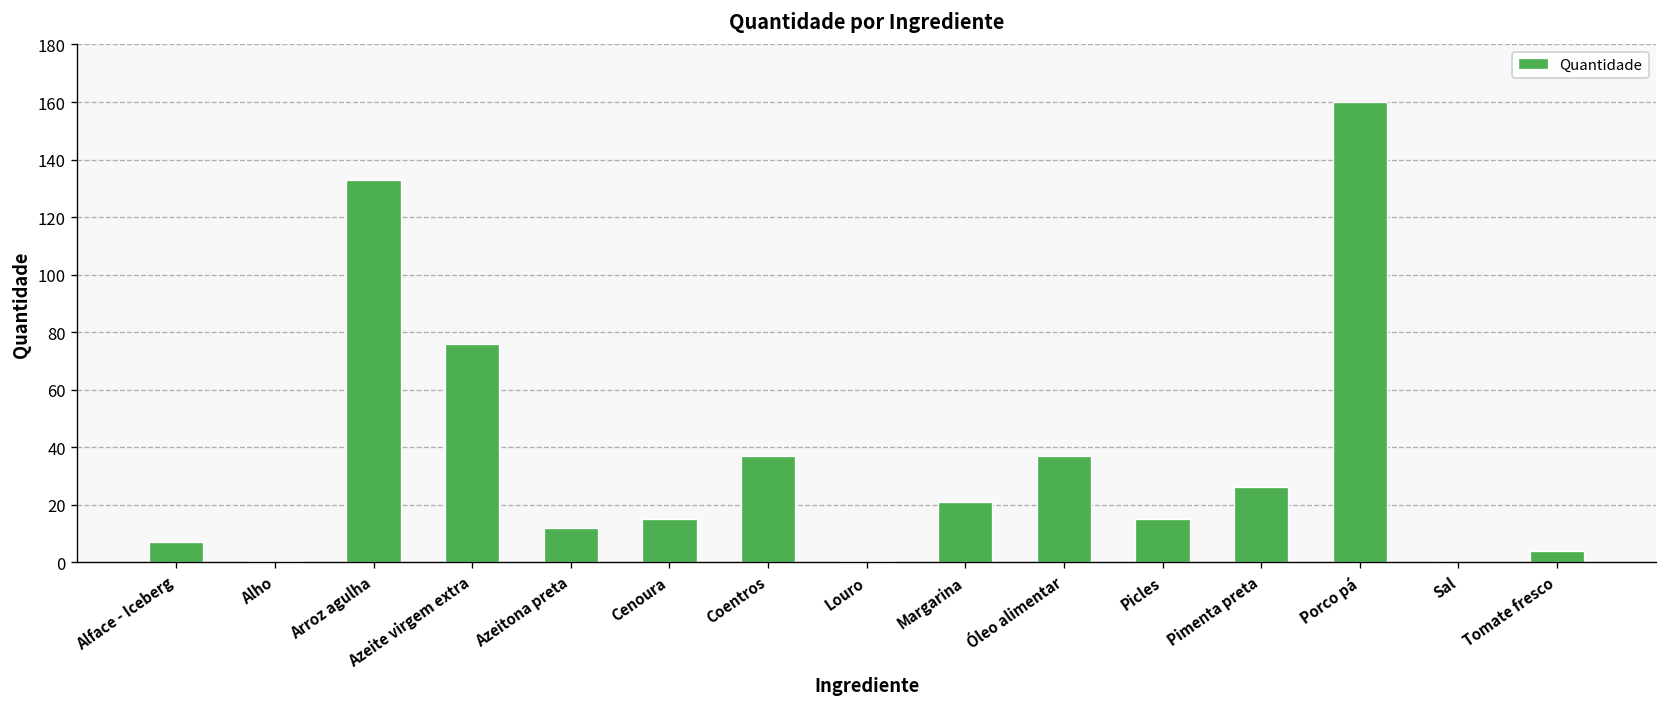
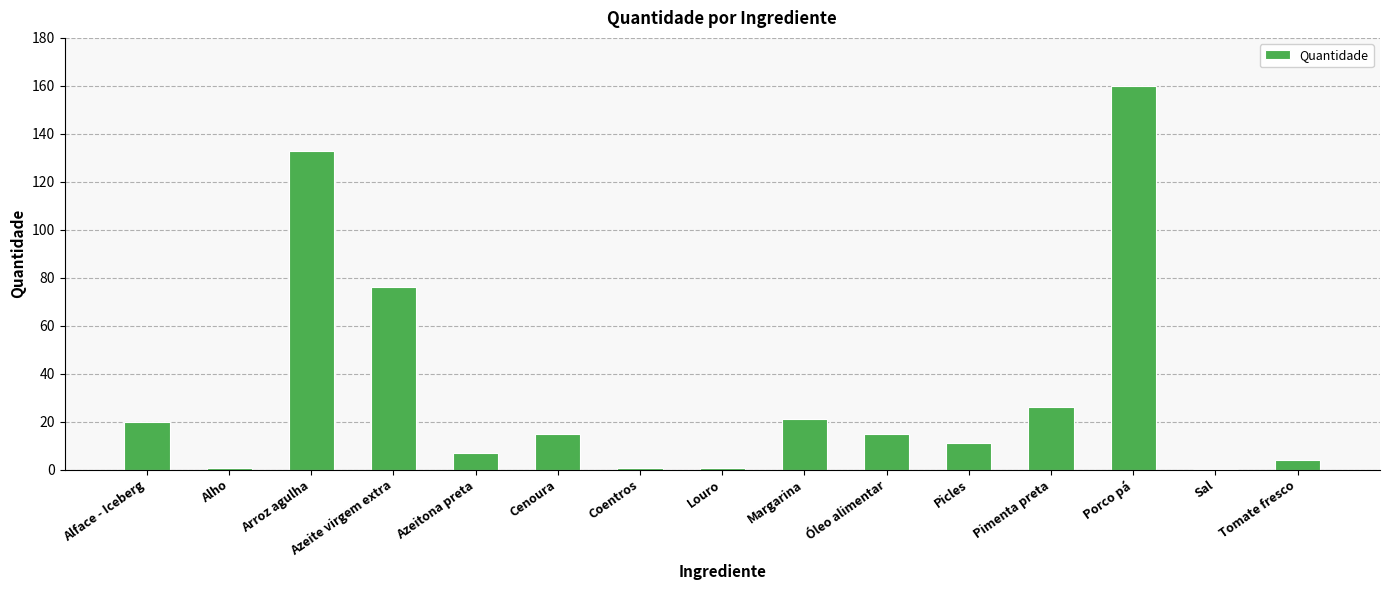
Alface - Iceberg: 7 -> 20
Azeitona preta: 12 -> 7
Coentros: 37 -> 1
Óleo alimentar: 37 -> 15
Picles: 15 -> 11
